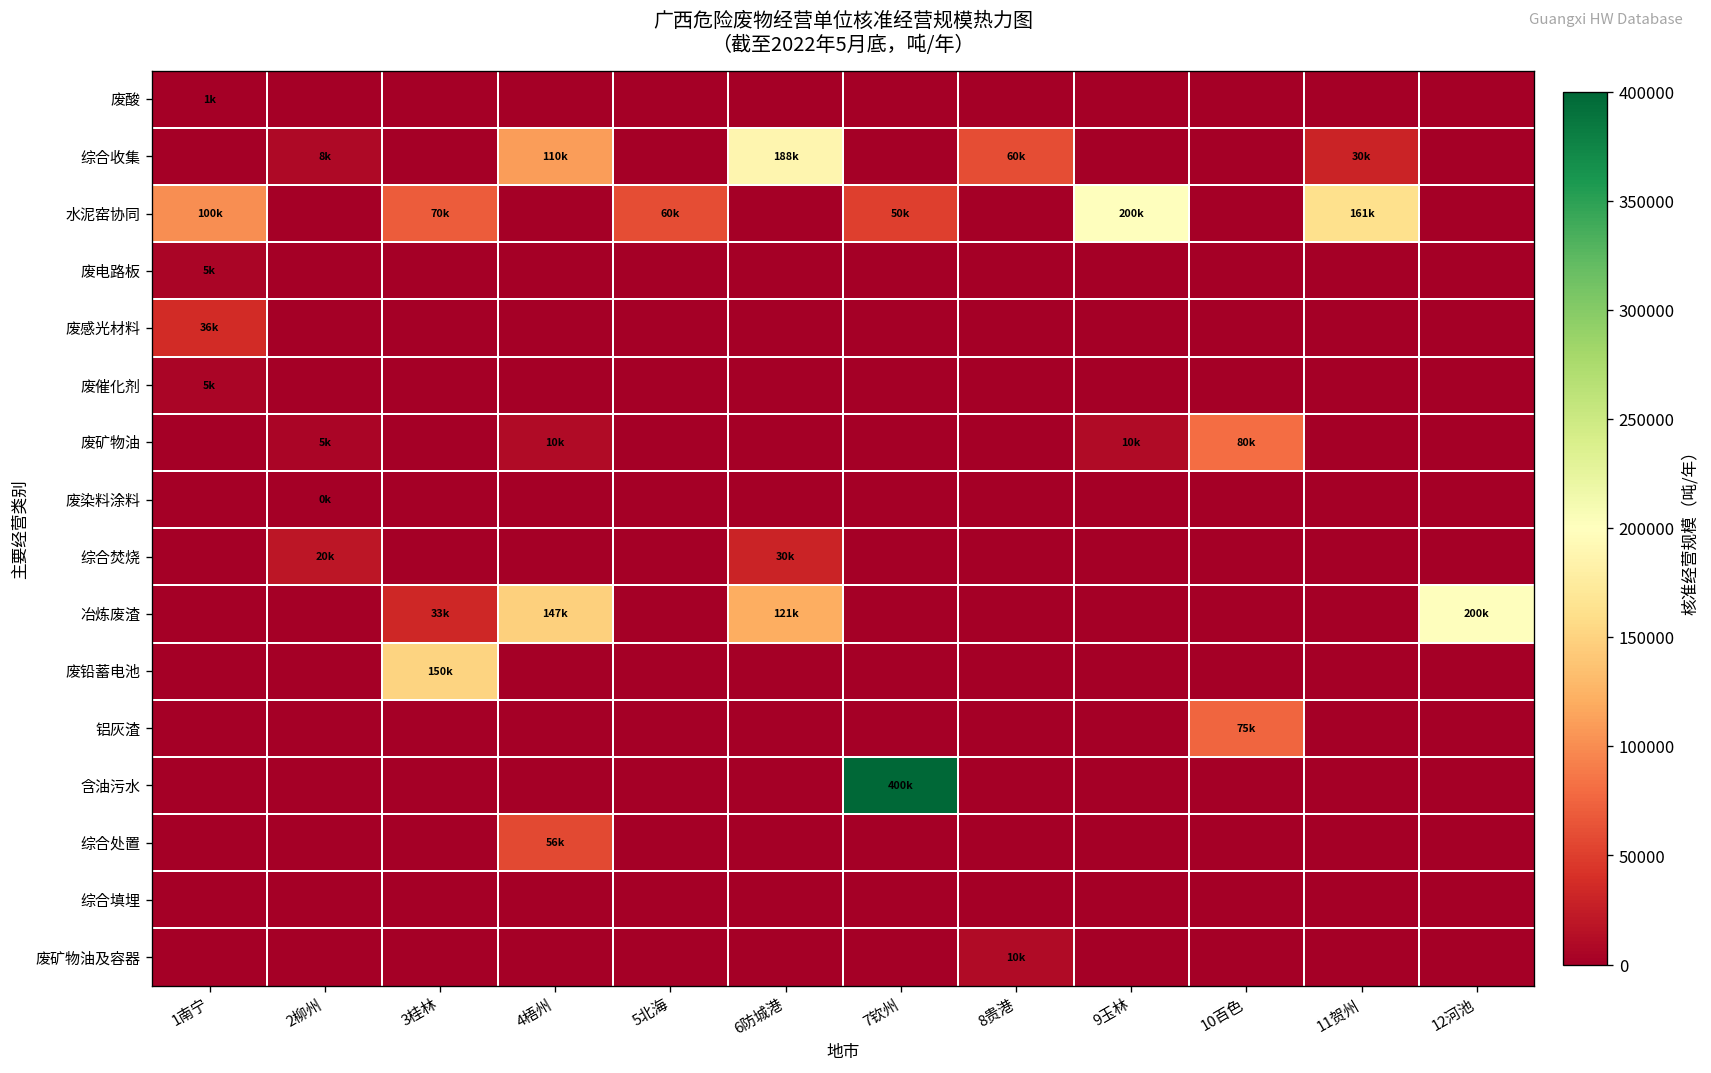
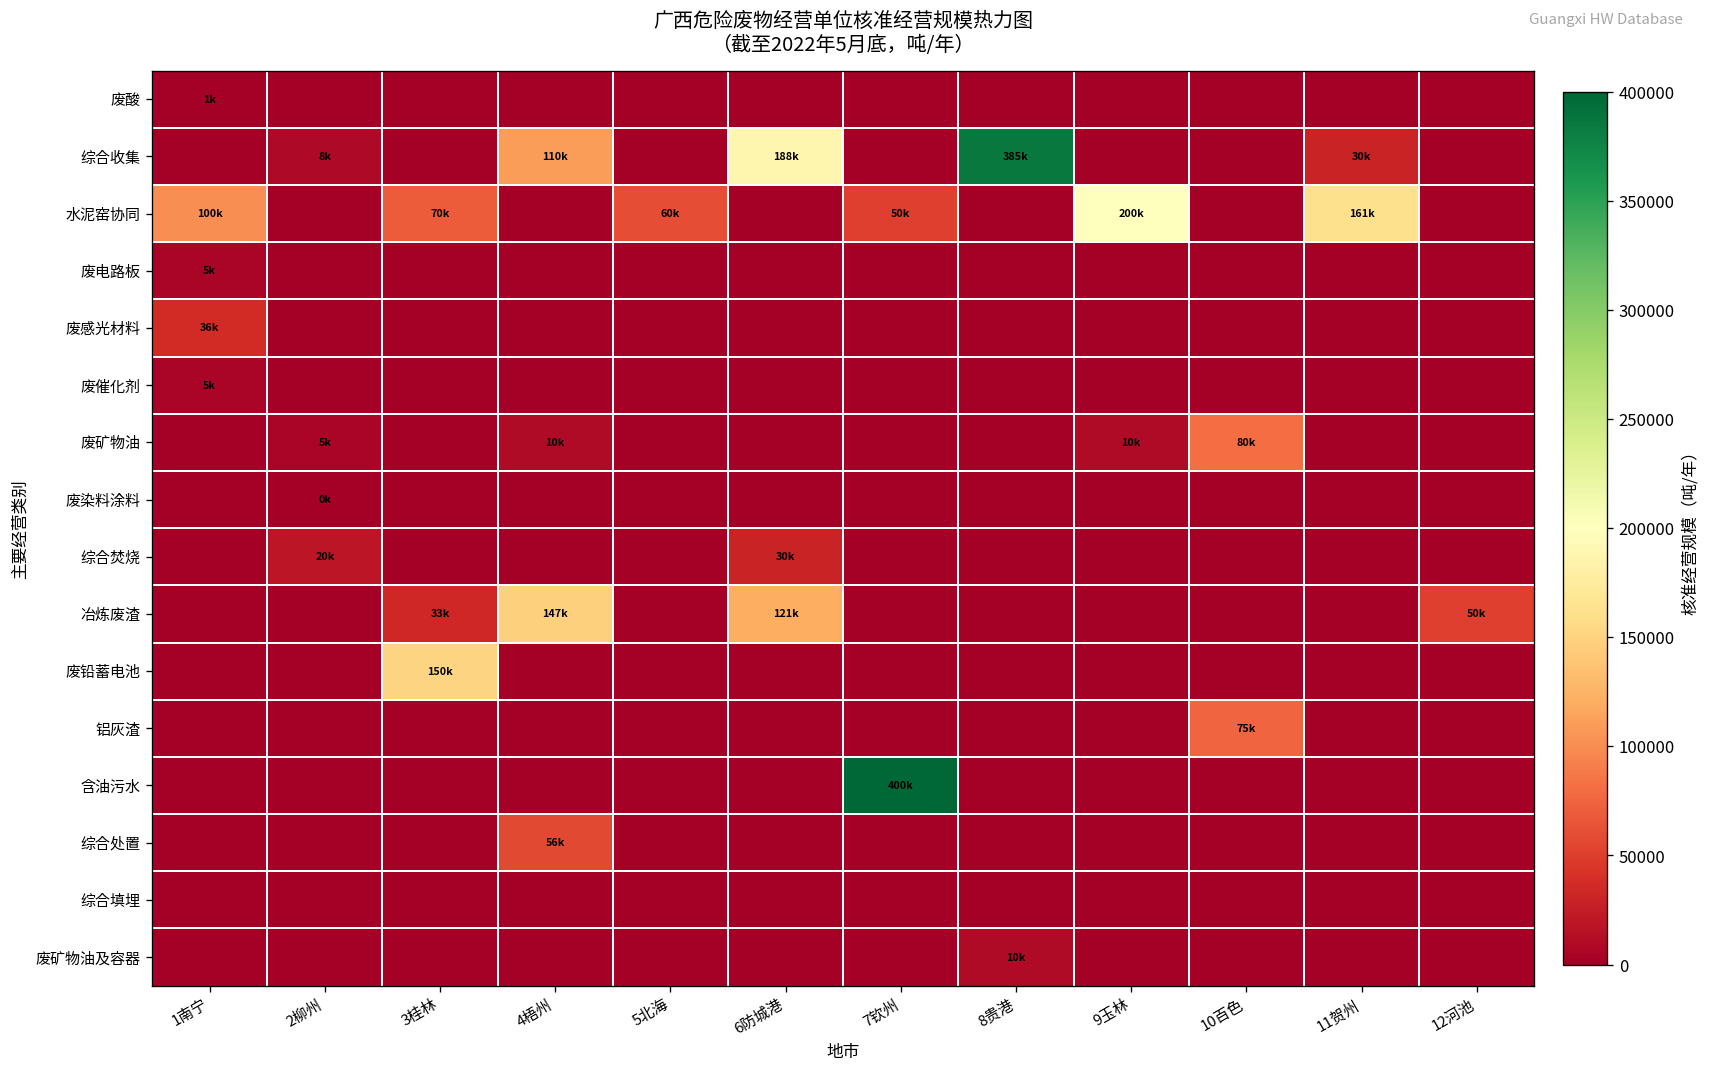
综合收集, 8贵港: 60k -> 385k
冶炼废渣, 12河池: 200k -> 50k
